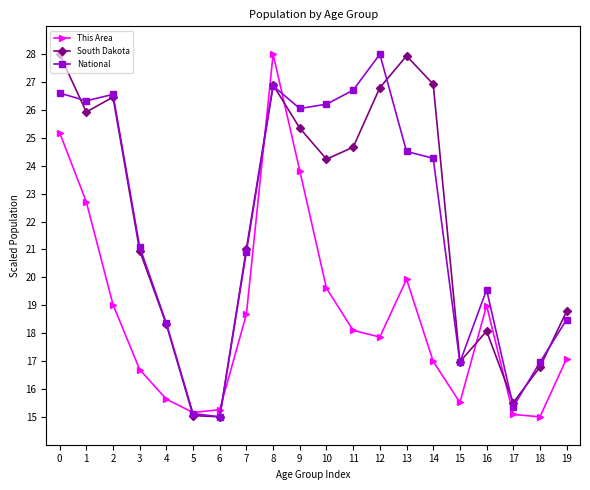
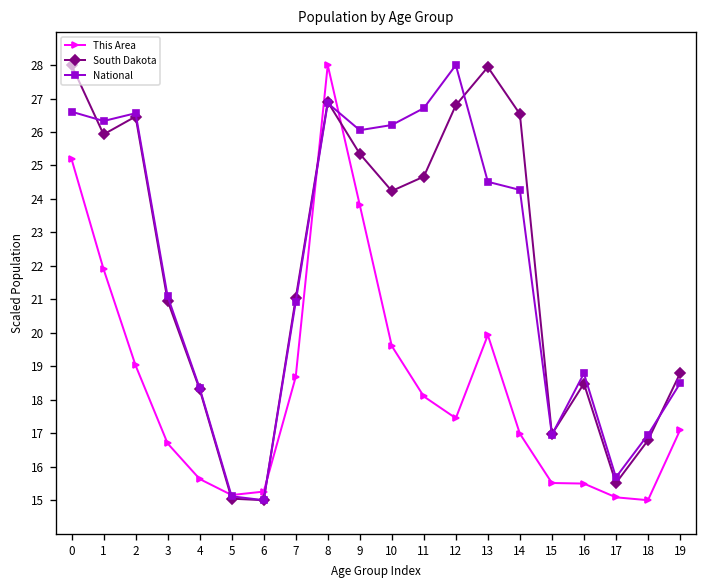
This Area, 1: 22.7 -> 21.9
This Area, 12: 17.9 -> 17.4
South Dakota, 14: 26.9 -> 26.5
This Area, 16: 19.0 -> 15.5
South Dakota, 16: 18.1 -> 18.5
National, 16: 19.6 -> 18.8
National, 17: 15.4 -> 15.7
